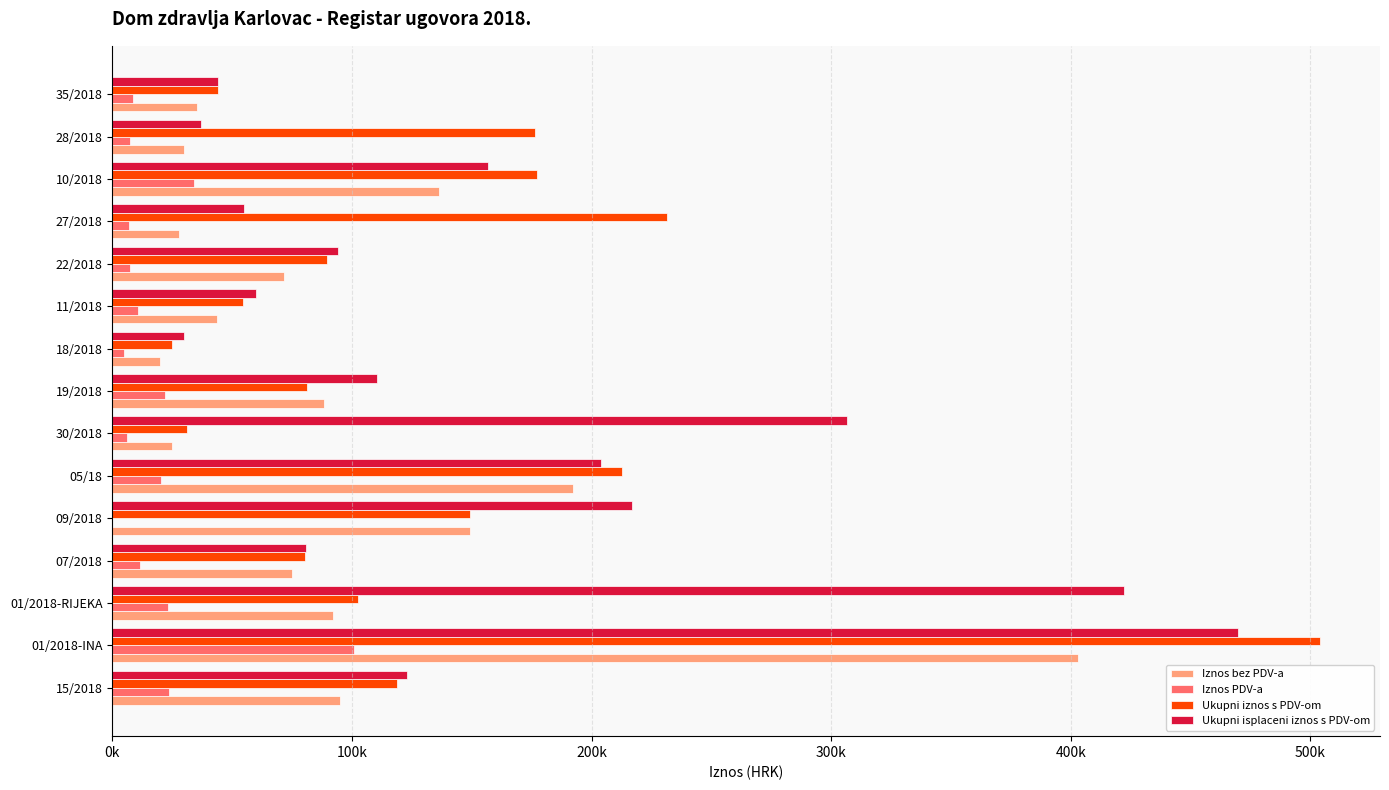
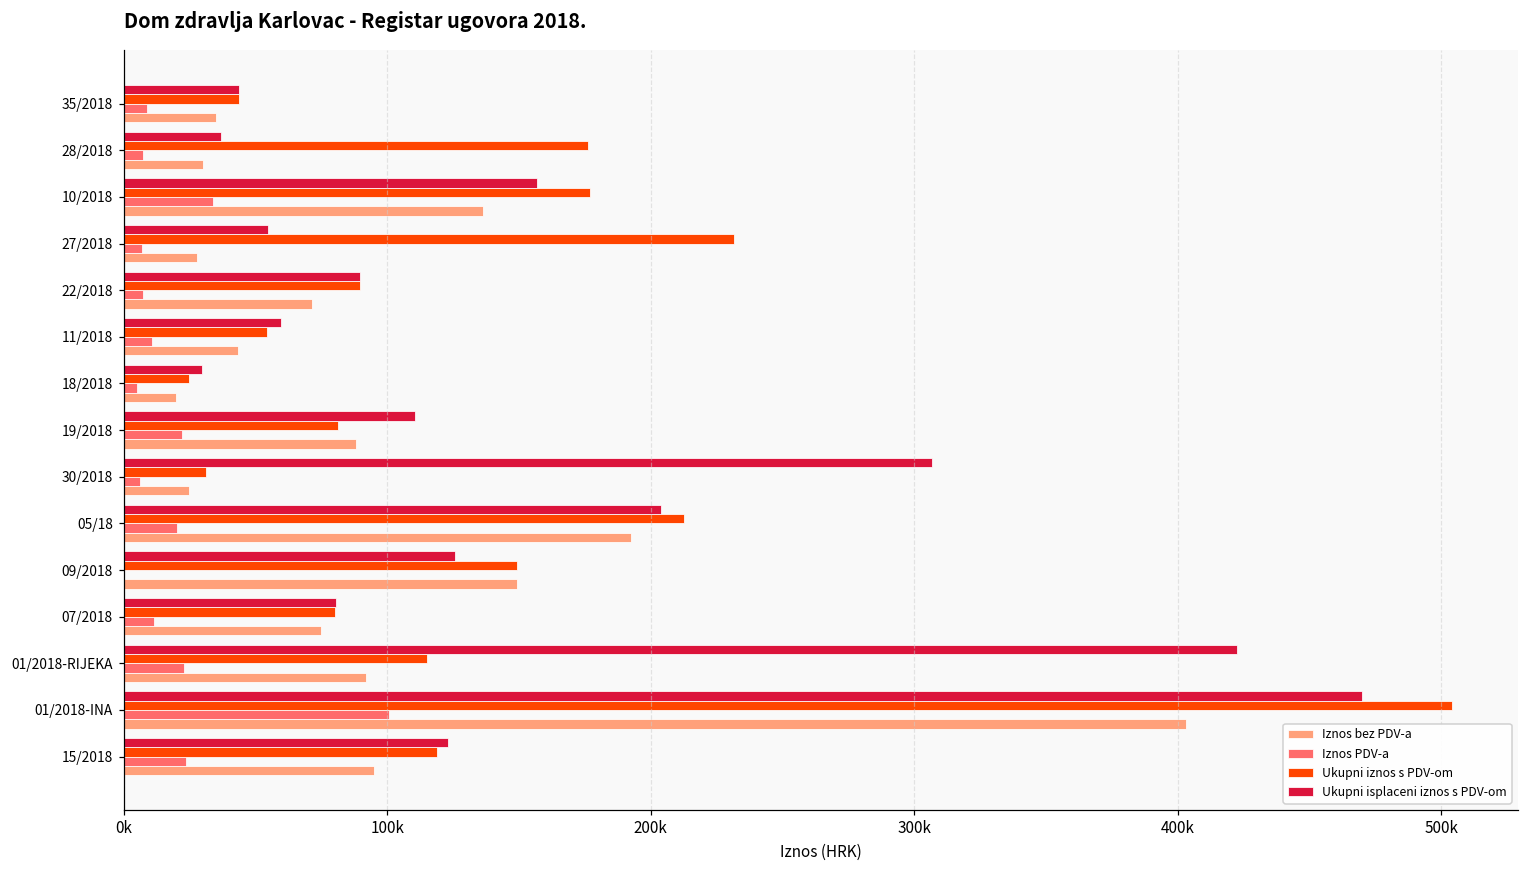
Ukupni isplaceni iznos s PDV-om, 22/2018: 94000 -> 90000
Ukupni isplaceni iznos s PDV-om, 09/2018: 217000 -> 126000
Ukupni iznos s PDV-om, 01/2018-RIJEKA: 103000 -> 115000
